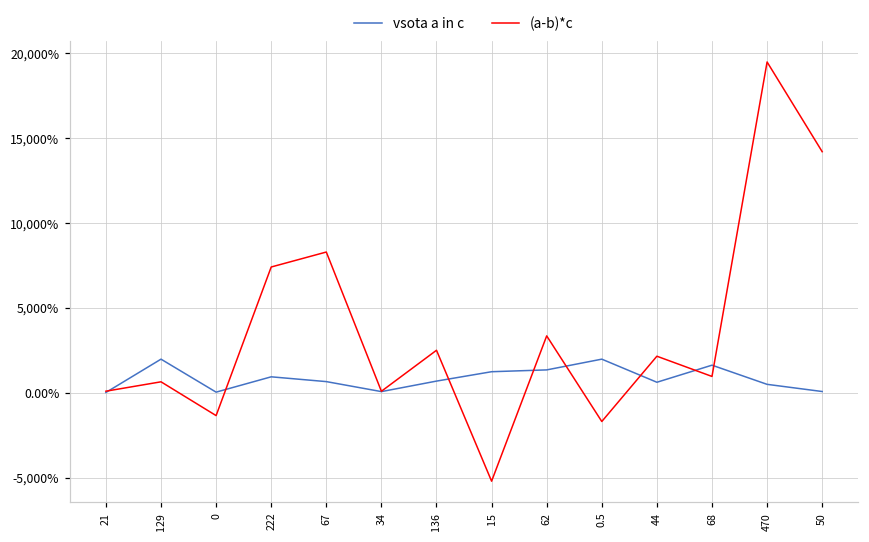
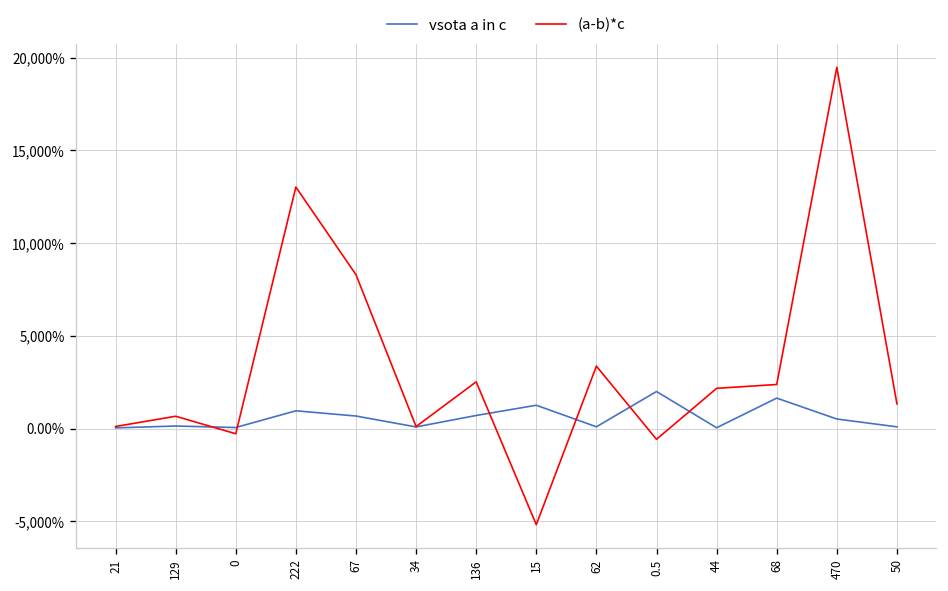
vsota a in c, 129: 2,000% -> 100%
(a-b)*c, 0: -1,300% -> -300%
(a-b)*c, 222: 7,400% -> 13,000%
vsota a in c, 62: 1,400% -> 100%
(a-b)*c, 0.5: -1,700% -> -600%
vsota a in c, 44: 600% -> 0%
(a-b)*c, 68: 1,000% -> 2,400%
(a-b)*c, 50: 14,200% -> 1,300%
